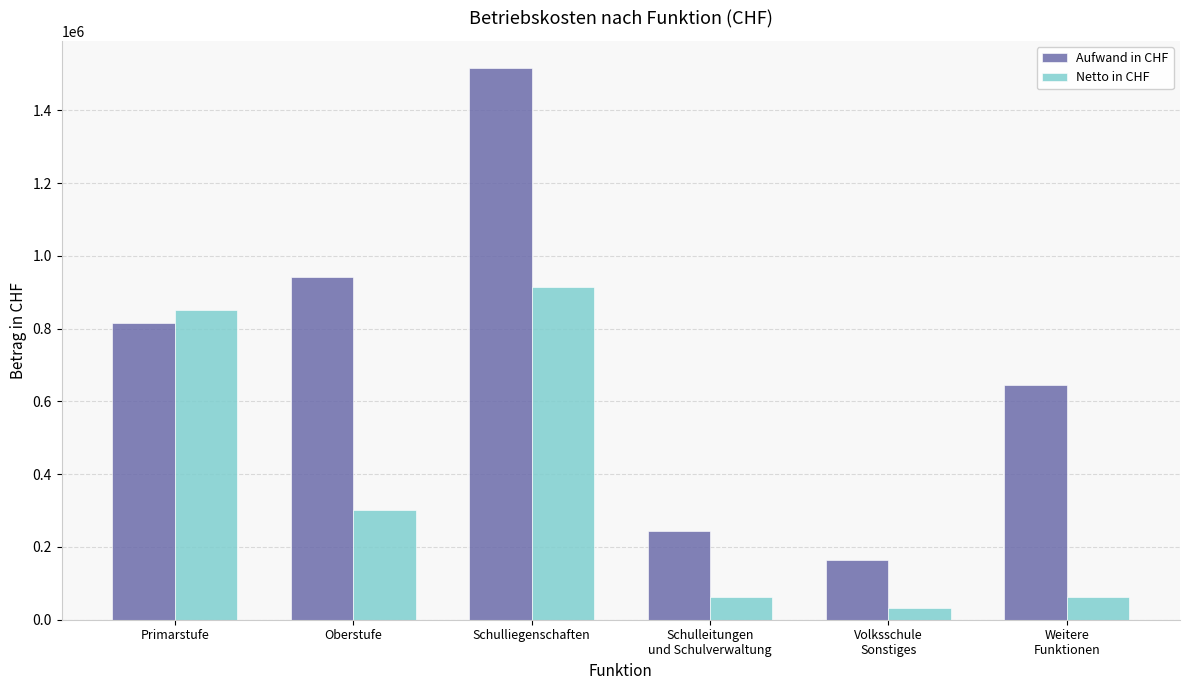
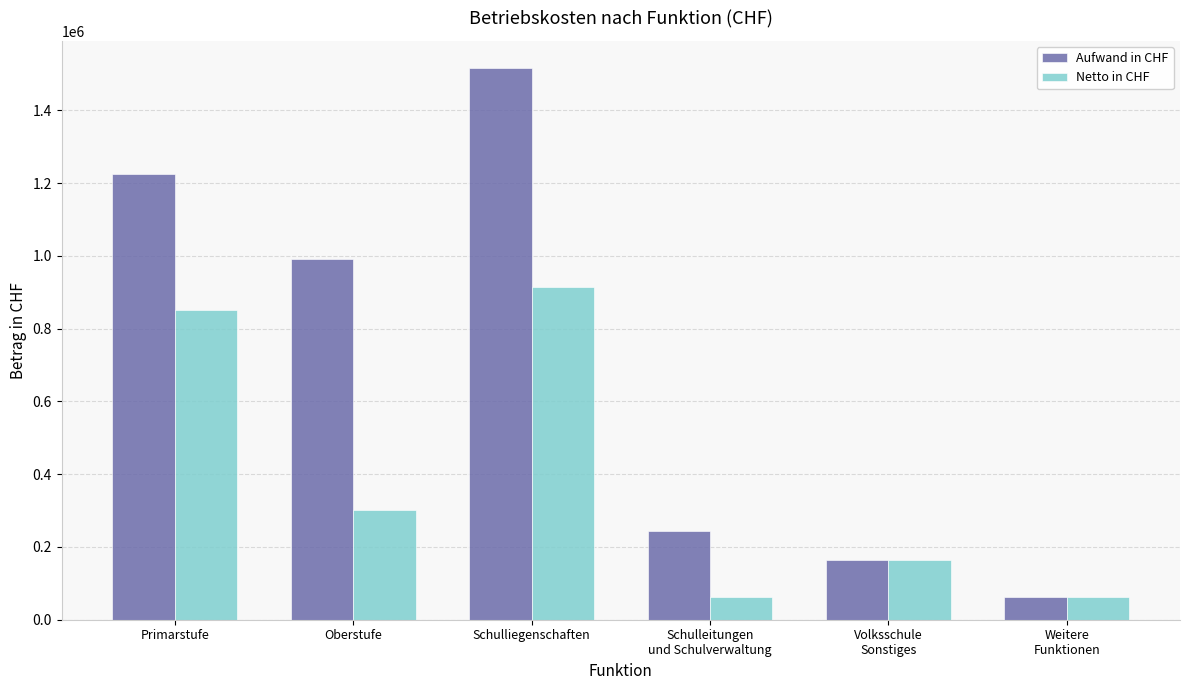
Aufwand in CHF, Primarstufe: 810000 -> 1230000
Aufwand in CHF, Oberstufe: 940000 -> 990000
Netto in CHF, Volksschule Sonstiges: 30000 -> 160000
Aufwand in CHF, Weitere Funktionen: 650000 -> 60000
